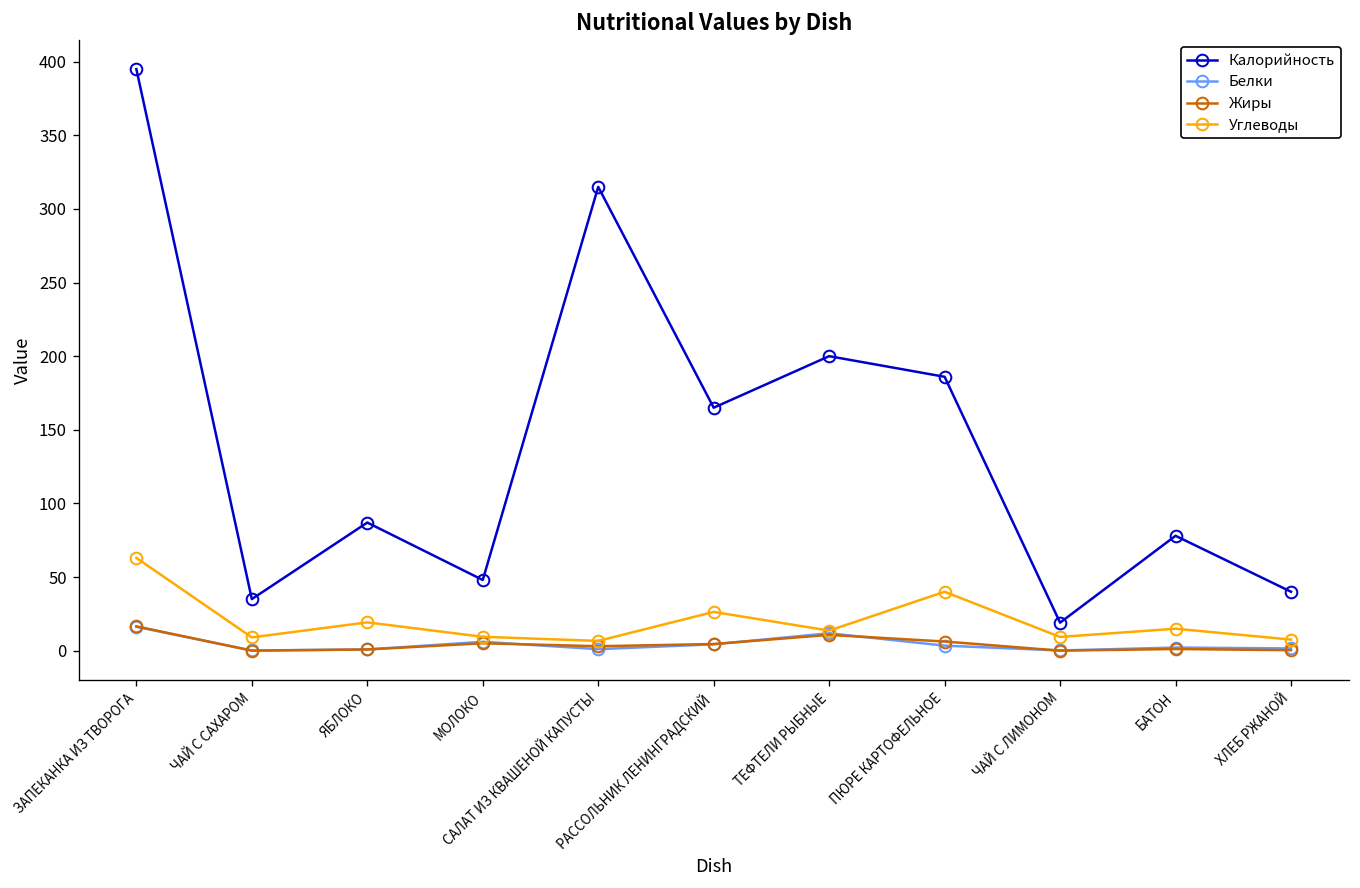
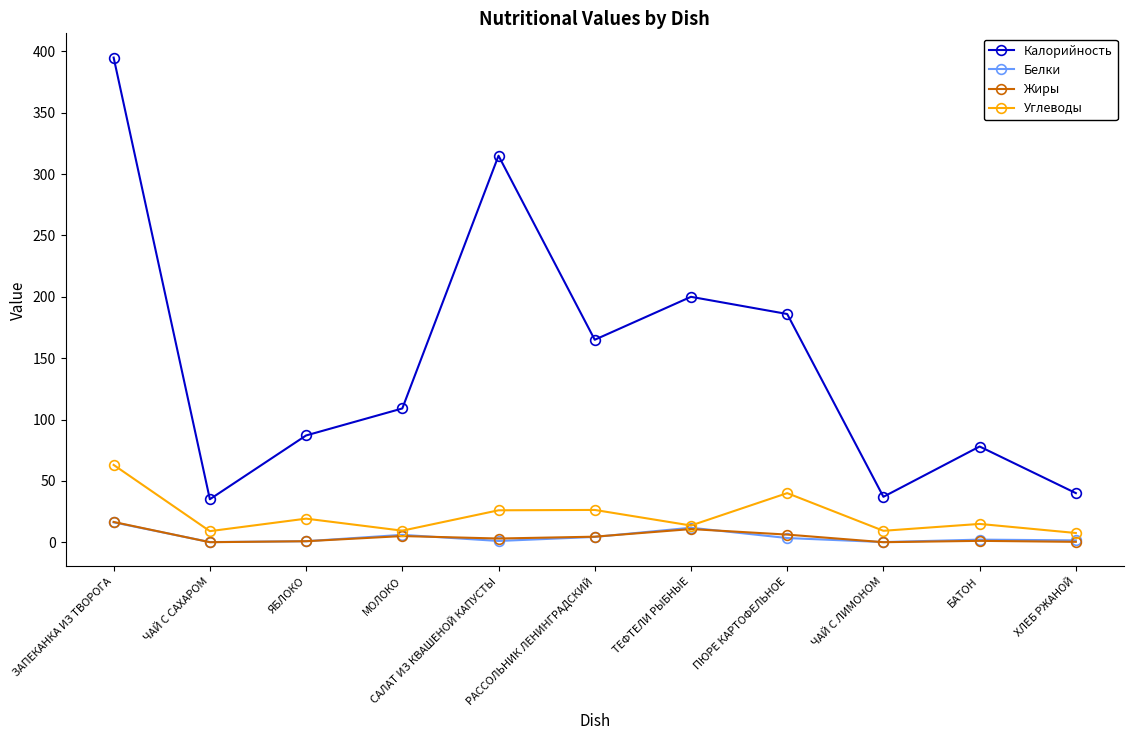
Калорийность, МОЛОКО: 48 -> 109
Углеводы, САЛАТ ИЗ КВАШЕНОЙ КАПУСТЫ: 7 -> 26
Калорийность, ЧАЙ С ЛИМОНОМ: 19 -> 37
